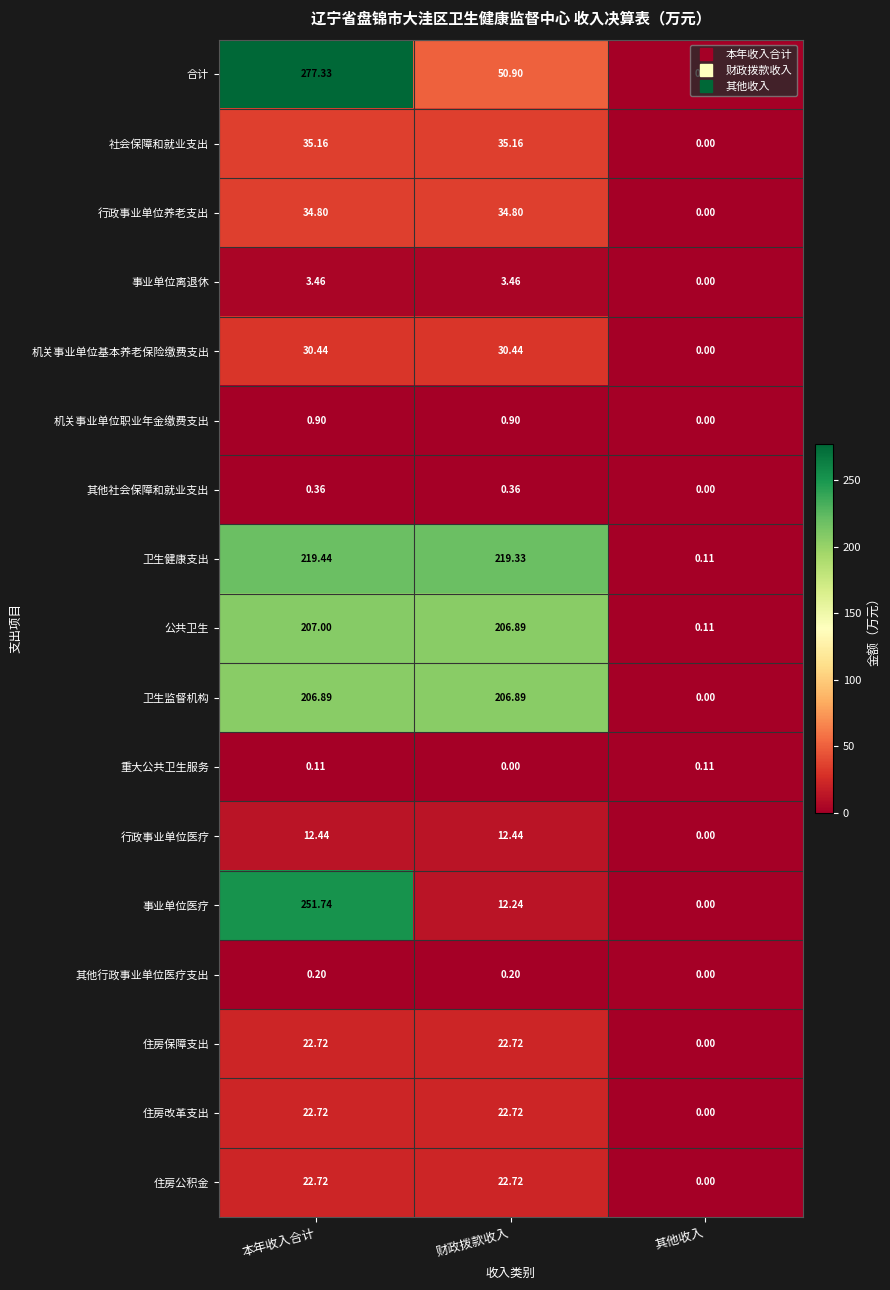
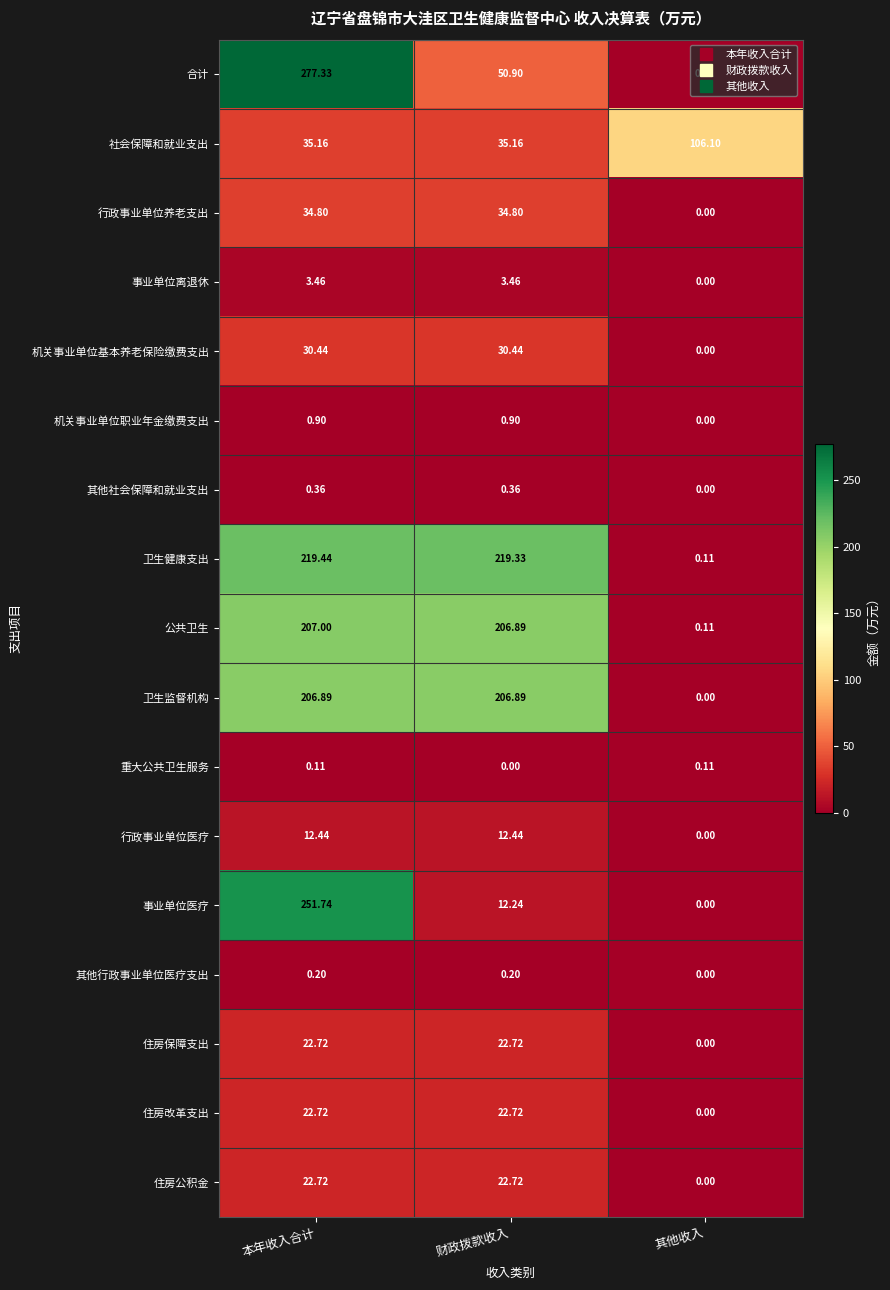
社会保障和就业支出, 其他收入: 0.00 -> 106.10
